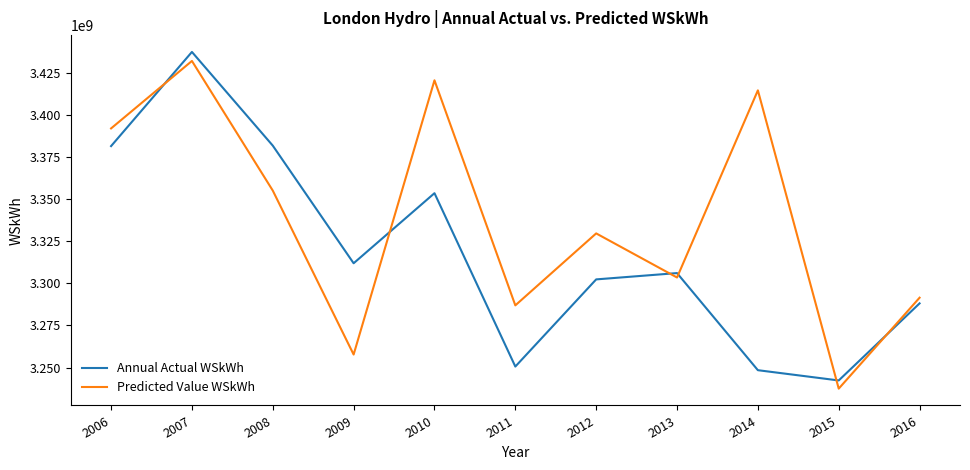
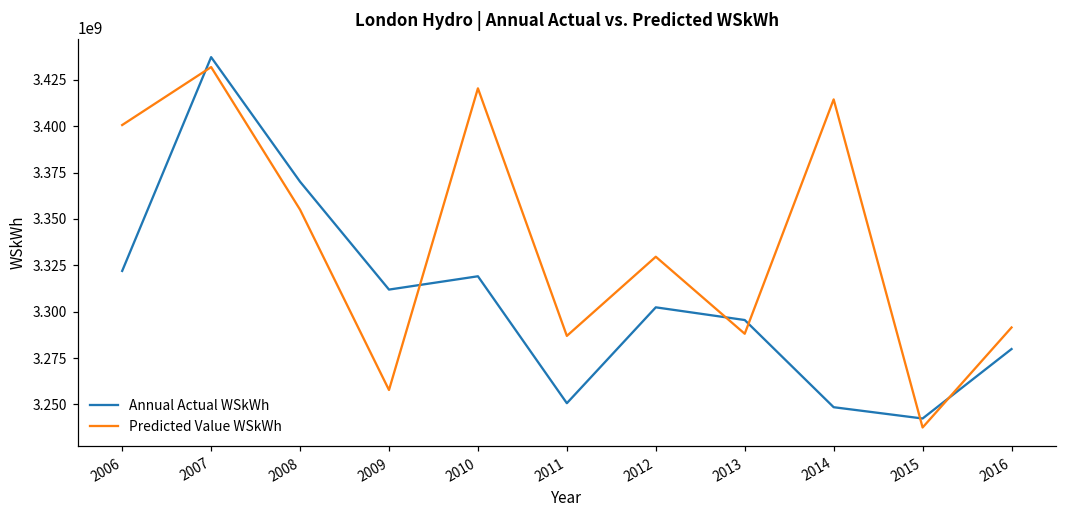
Annual Actual WSkWh, 2006: 3381000000 -> 3322000000
Predicted Value WSkWh, 2006: 3392000000 -> 3401000000
Annual Actual WSkWh, 2008: 3382000000 -> 3370000000
Annual Actual WSkWh, 2010: 3353000000 -> 3319000000
Annual Actual WSkWh, 2013: 3306000000 -> 3295000000
Predicted Value WSkWh, 2013: 3303000000 -> 3288000000
Annual Actual WSkWh, 2016: 3288000000 -> 3280000000
